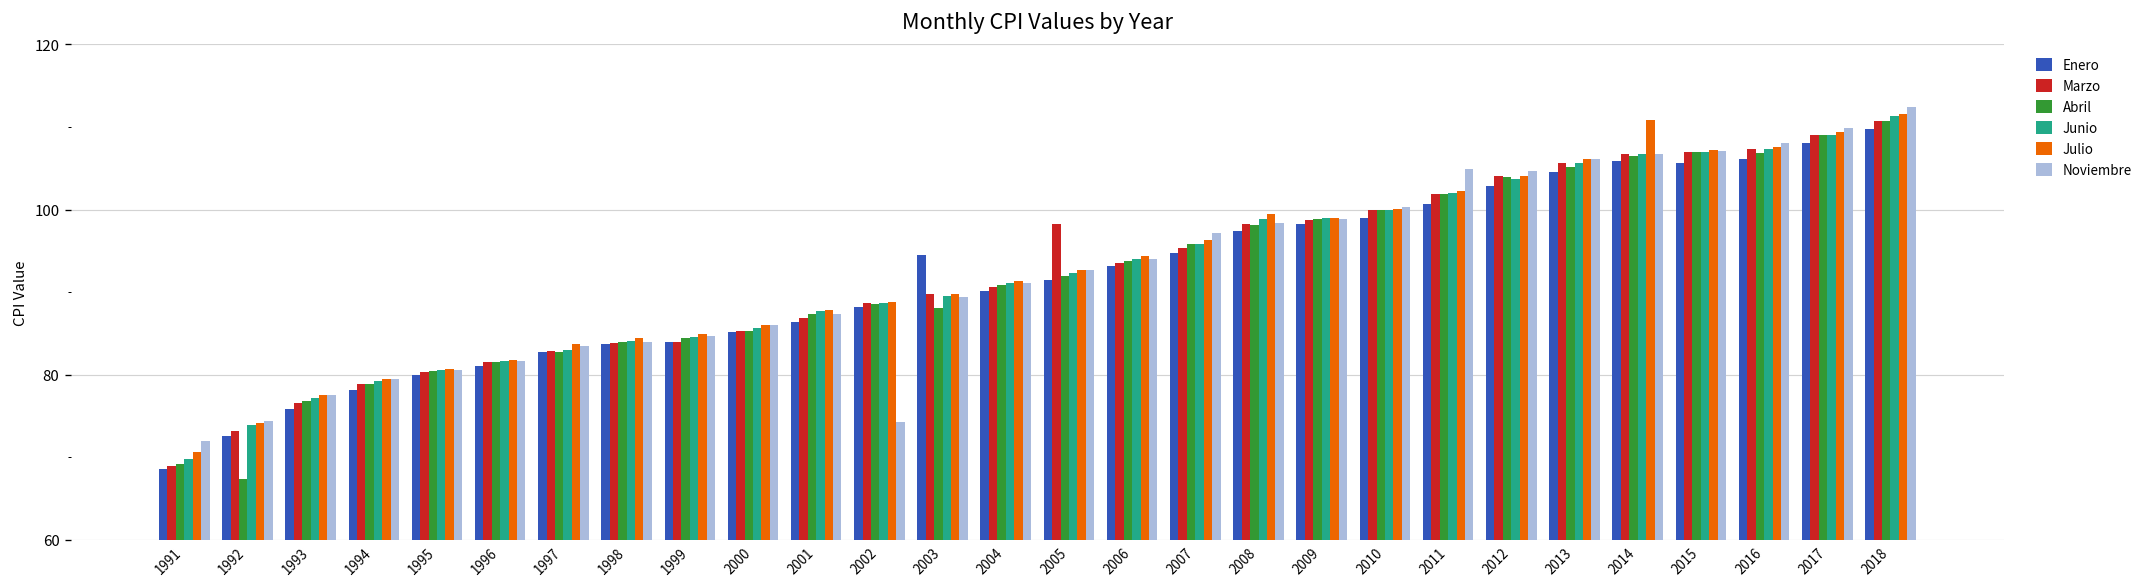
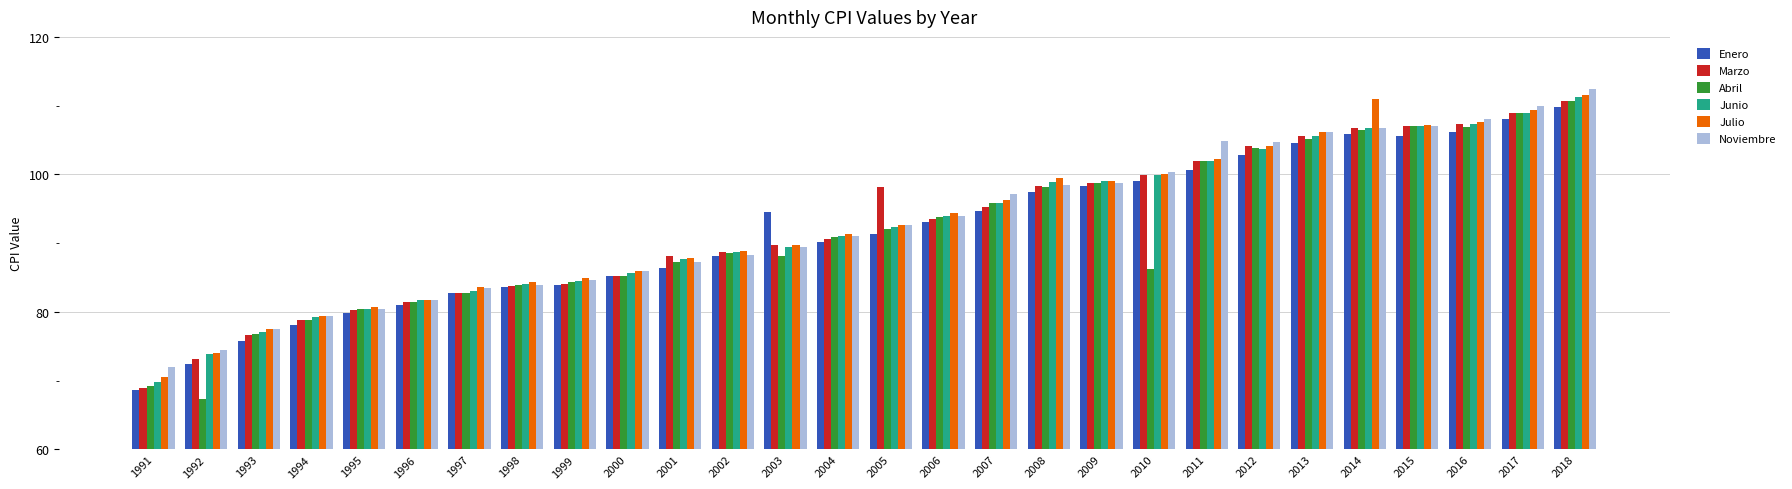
Marzo, 2001: 87 -> 88
Noviembre, 2002: 74 -> 88
Abril, 2010: 100 -> 86
